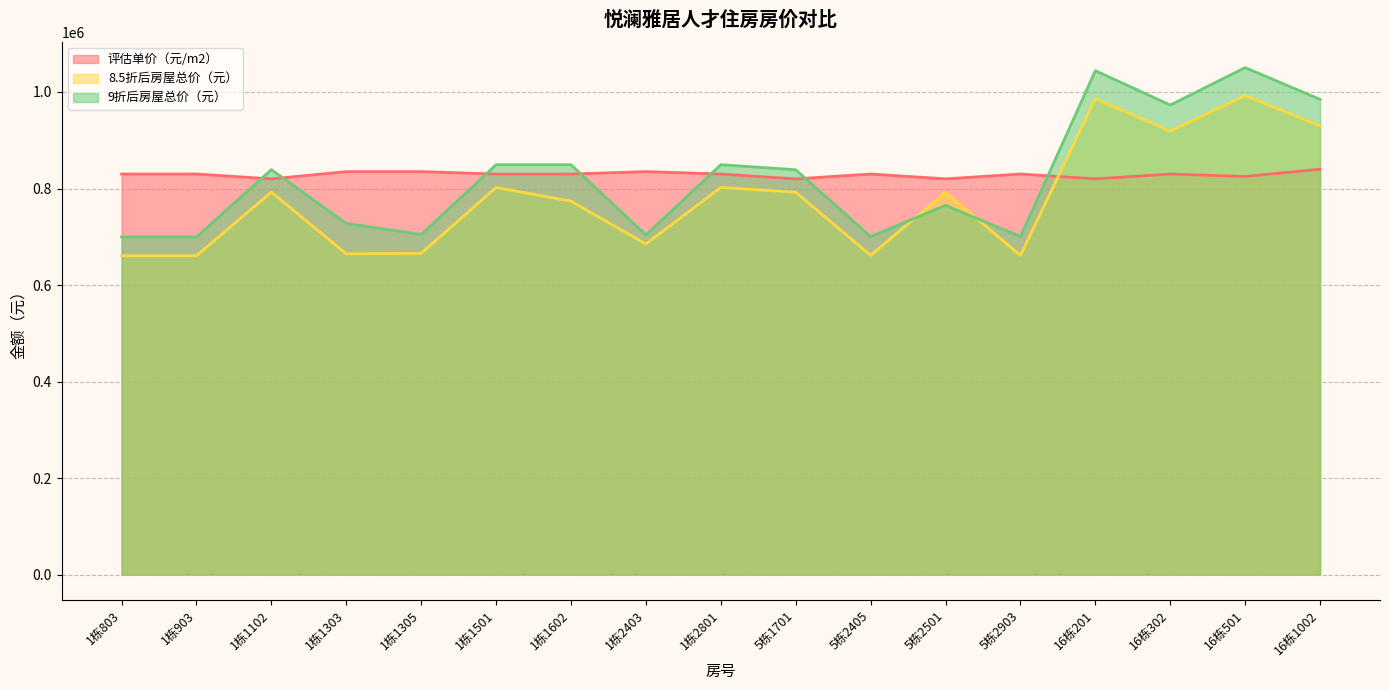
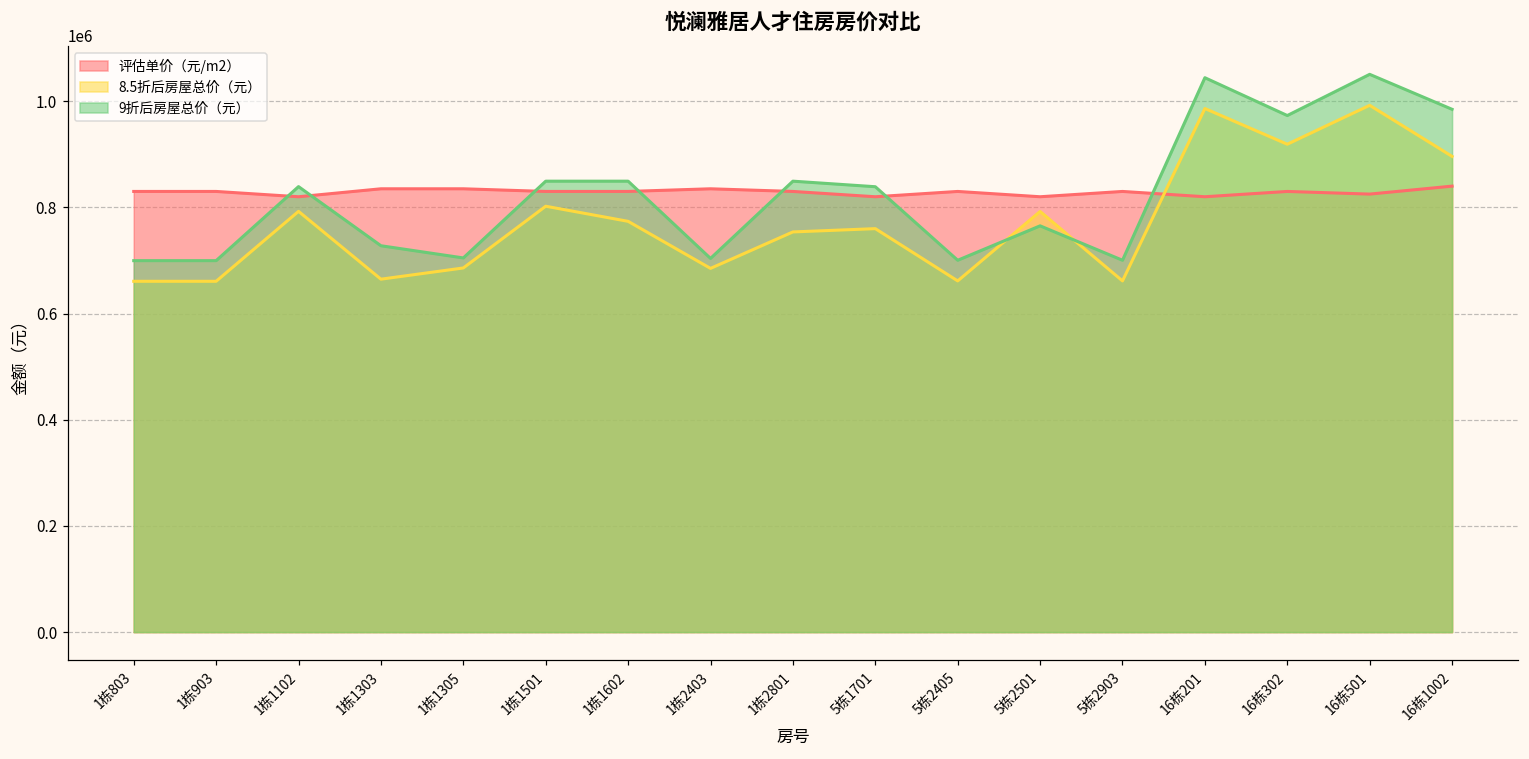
8.5折后房屋总价（元）, 1栋1305: 670000 -> 690000
8.5折后房屋总价（元）, 1栋2801: 800000 -> 750000
8.5折后房屋总价（元）, 5栋1701: 790000 -> 760000
8.5折后房屋总价（元）, 16栋1002: 930000 -> 900000
